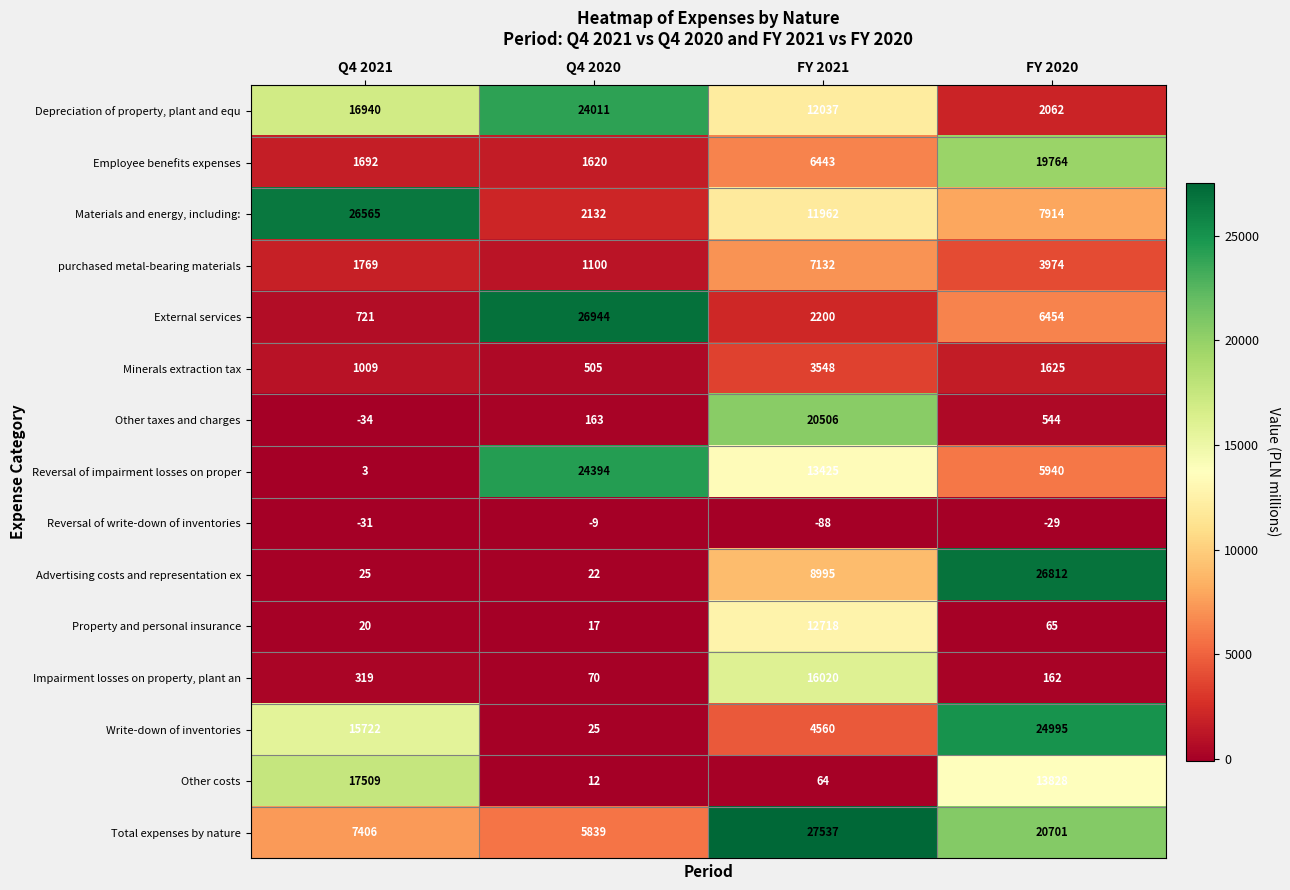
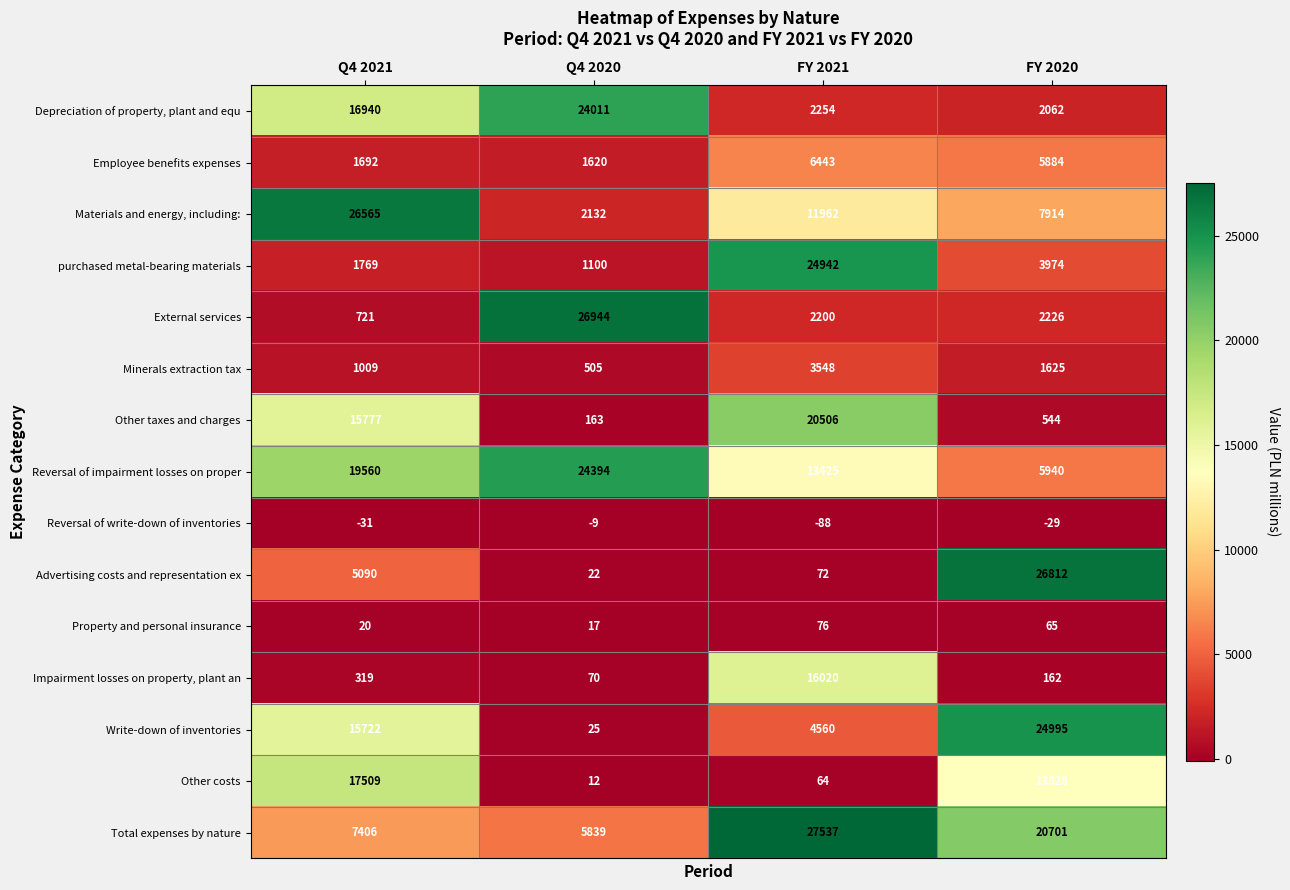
Depreciation of property, plant and equ, FY 2021: 12037 -> 2254
Employee benefits expenses, FY 2020: 19764 -> 5884
purchased metal-bearing materials, FY 2021: 7132 -> 24942
External services, FY 2020: 6454 -> 2226
Other taxes and charges, Q4 2021: -34 -> 15777
Reversal of impairment losses on proper, Q4 2021: 3 -> 19560
Advertising costs and representation ex, Q4 2021: 25 -> 5090
Advertising costs and representation ex, FY 2021: 8995 -> 72
Property and personal insurance, FY 2021: 12718 -> 76
